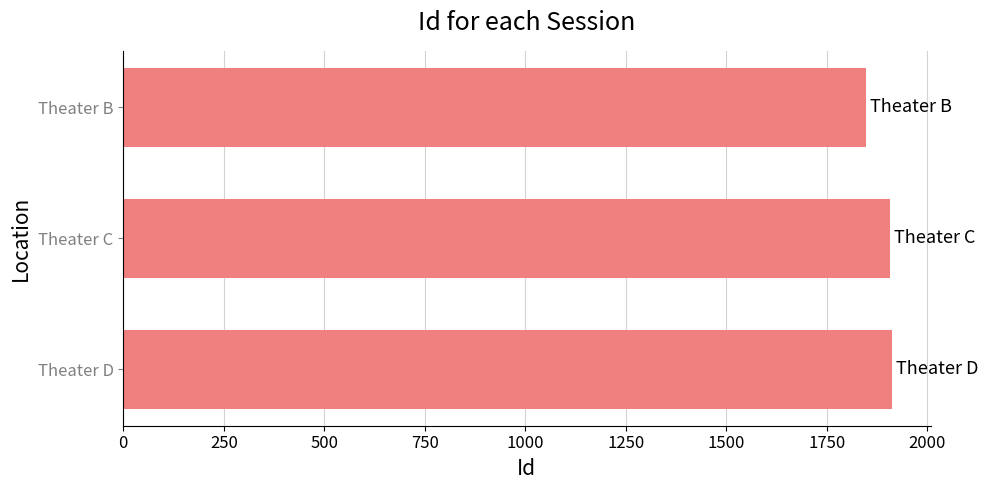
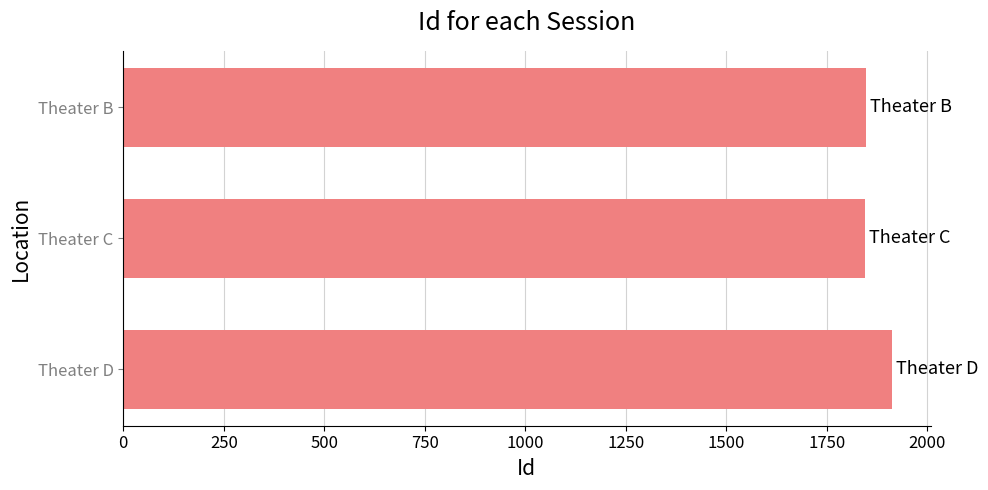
Theater C: 1910 -> 1840
